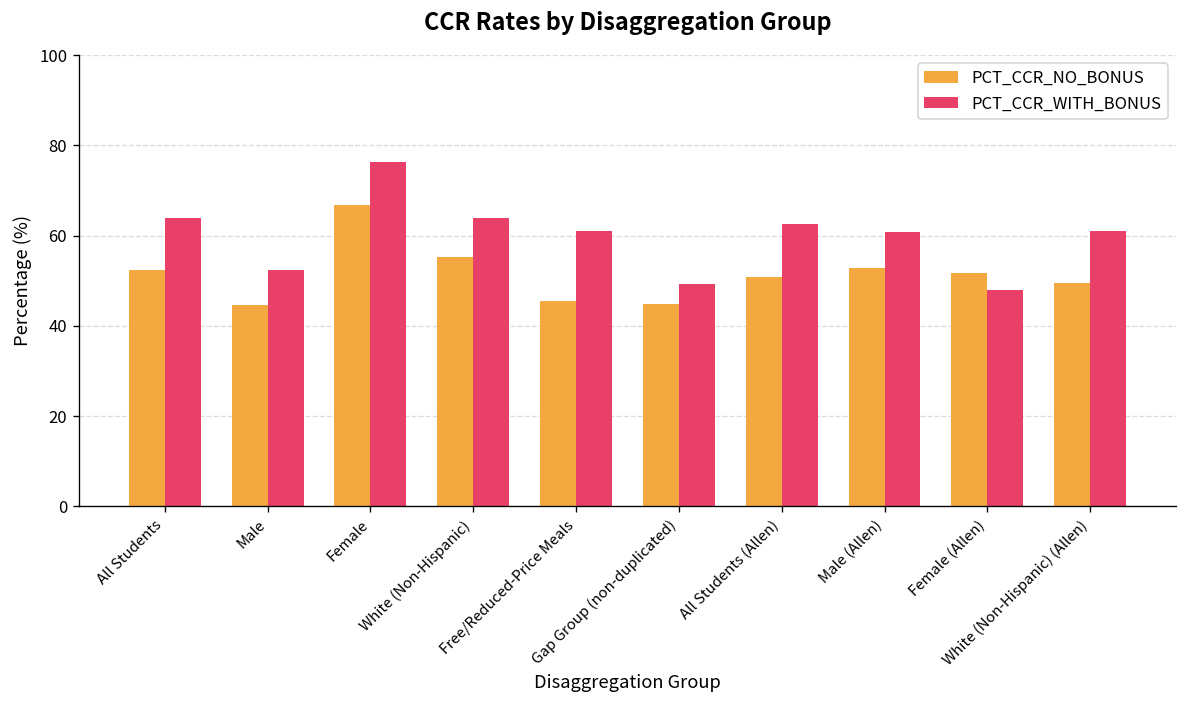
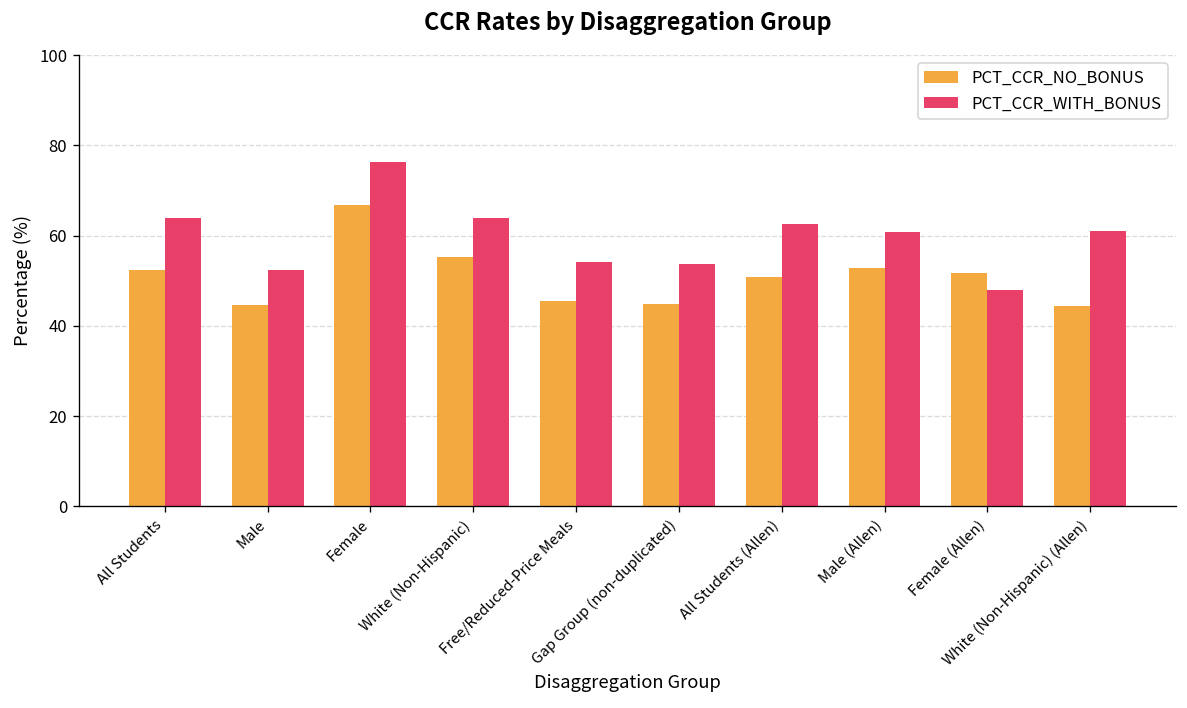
PCT_CCR_WITH_BONUS, Free/Reduced-Price Meals: 61 -> 54
PCT_CCR_WITH_BONUS, Gap Group (non-duplicated): 49 -> 54
PCT_CCR_NO_BONUS, White (Non-Hispanic) (Allen): 49 -> 45
